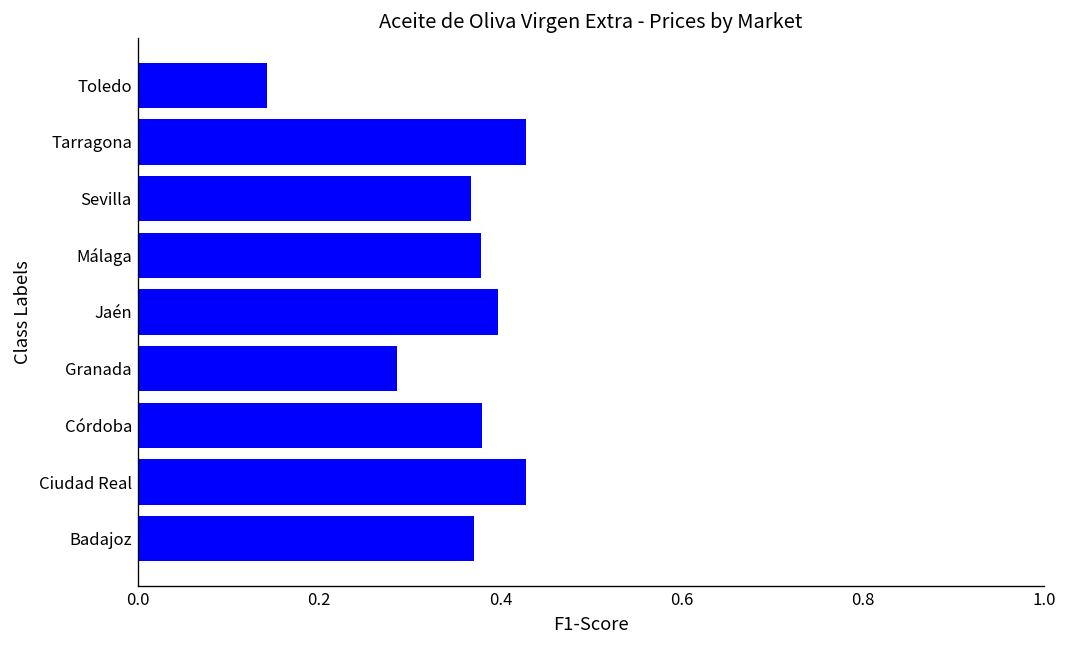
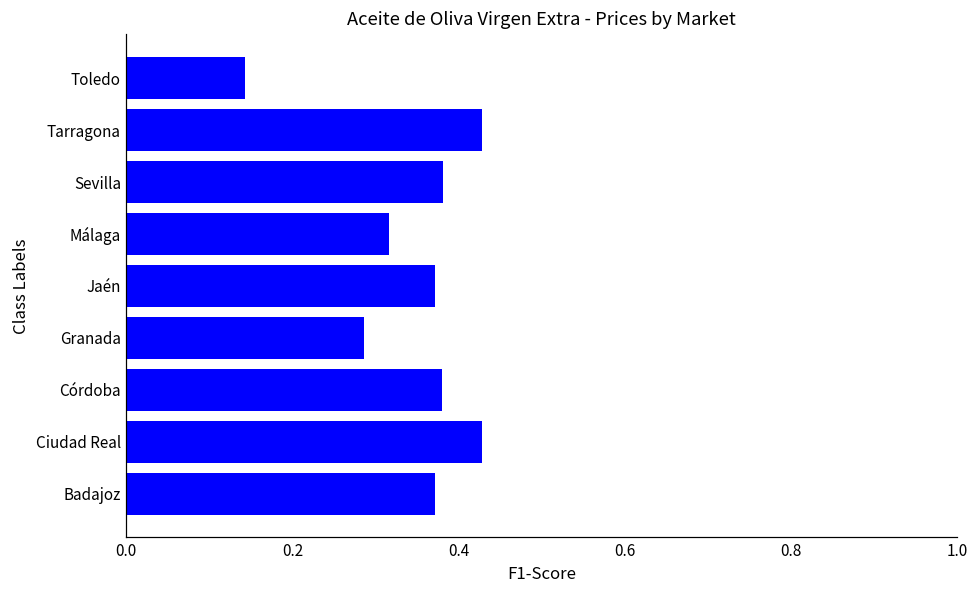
Sevilla: 0.37 -> 0.38
Málaga: 0.38 -> 0.32
Jaén: 0.40 -> 0.37
